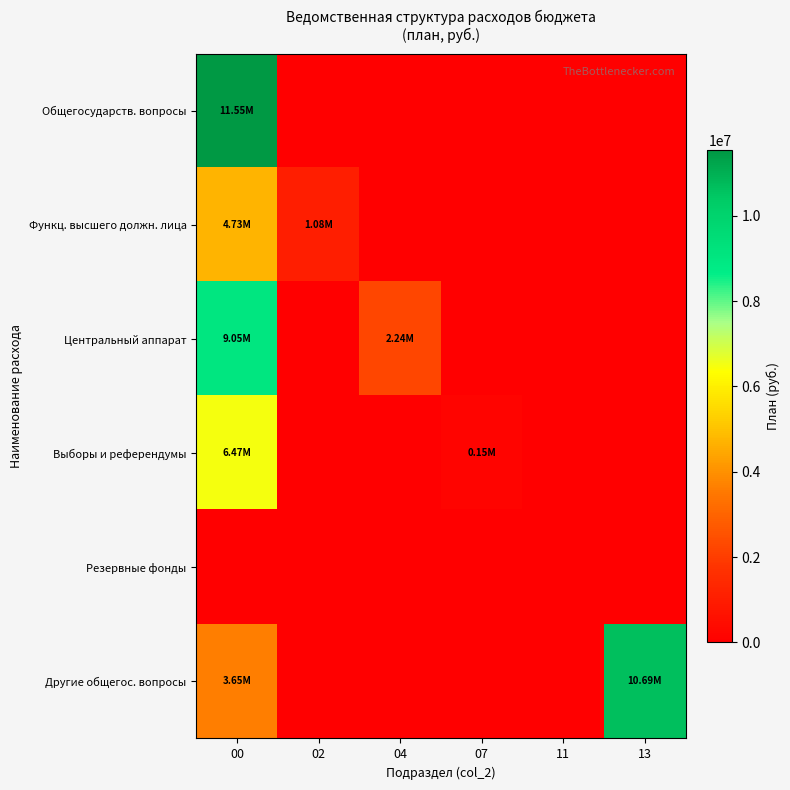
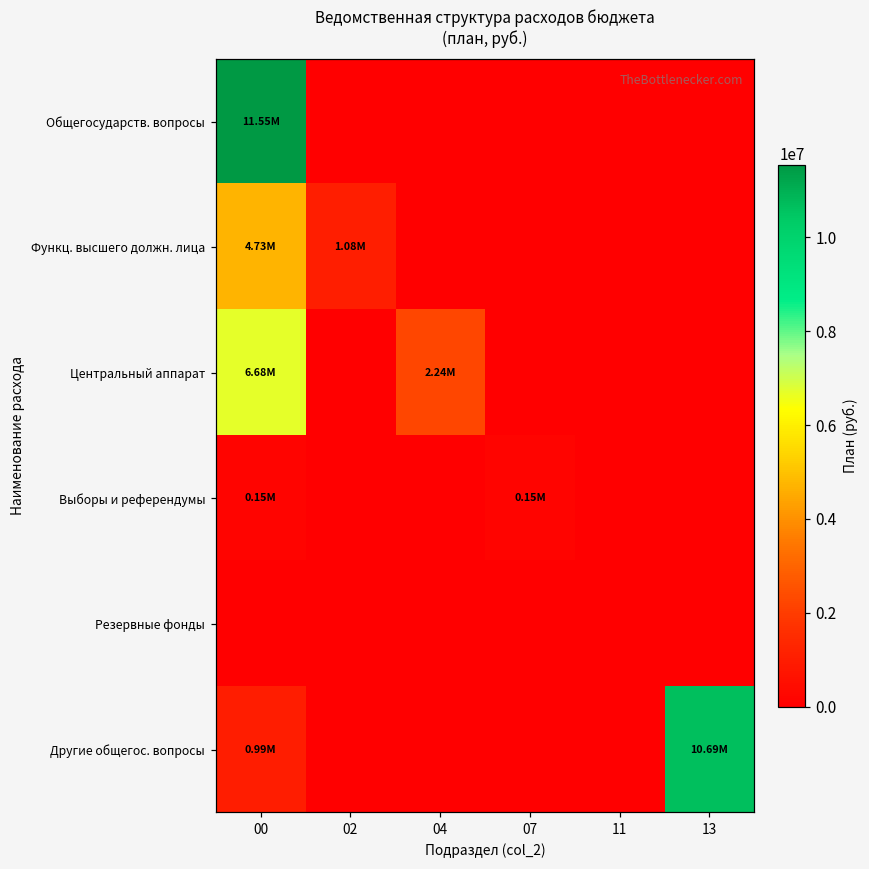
Центральный аппарат, 00: 9.05M -> 6.68M
Выборы и референдумы, 00: 6.47M -> 0.15M
Другие общегос. вопросы, 00: 3.65M -> 0.99M
